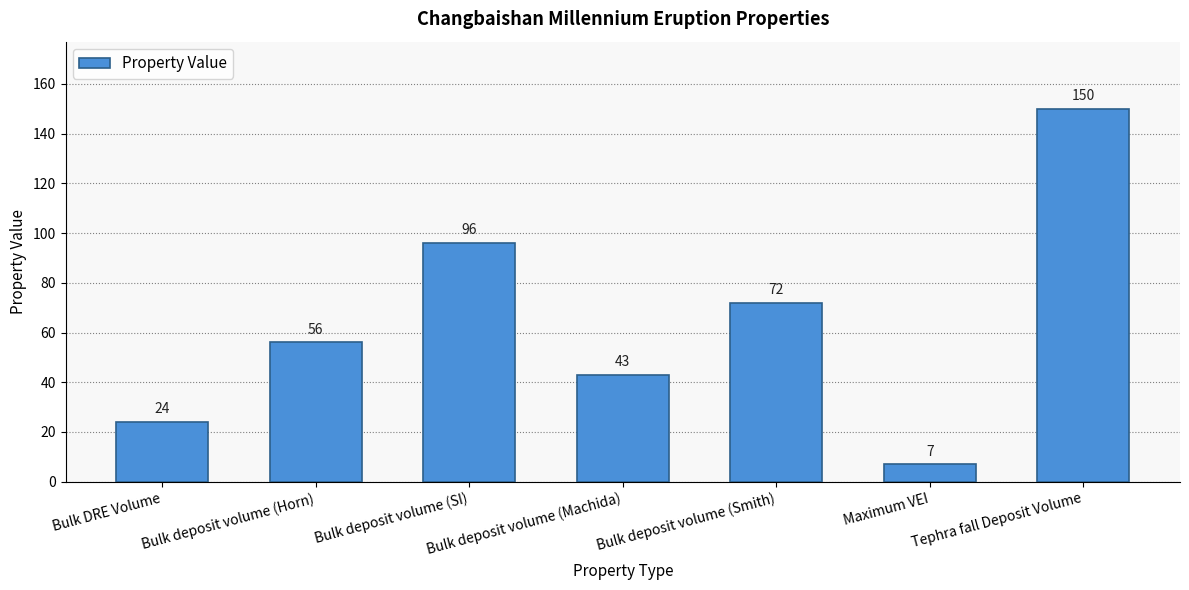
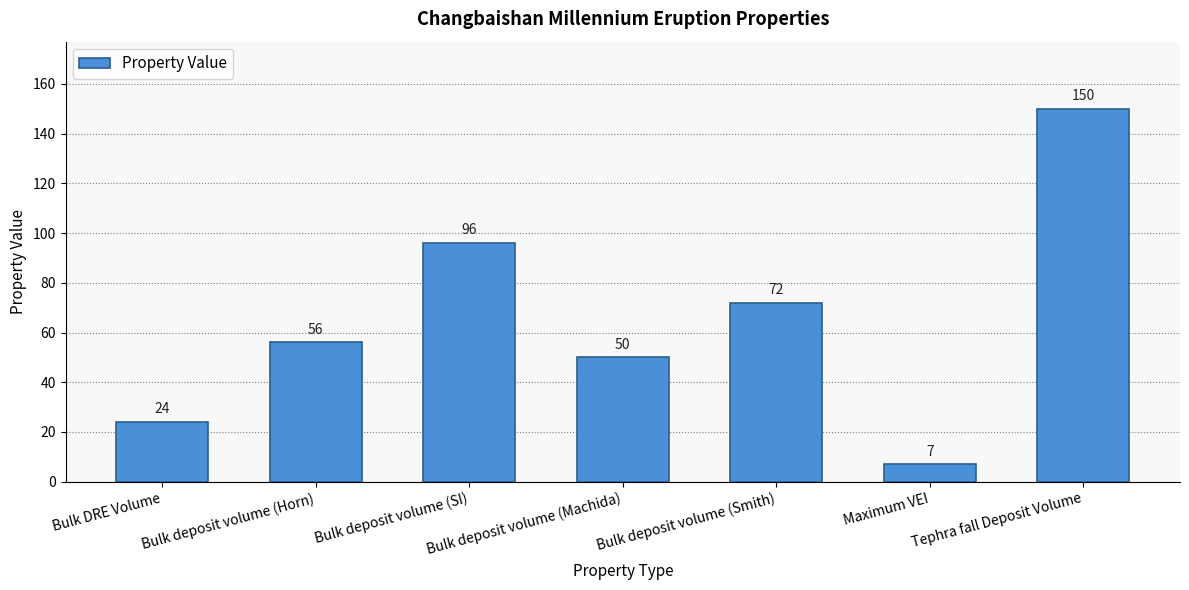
Bulk deposit volume (Machida): 43 -> 50
